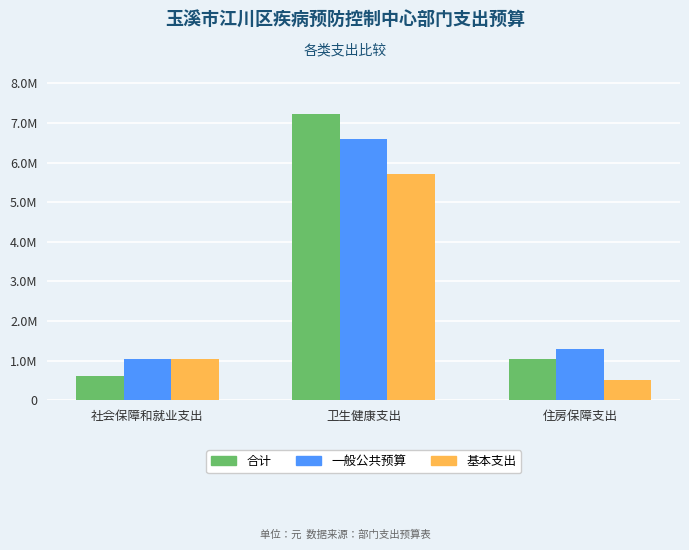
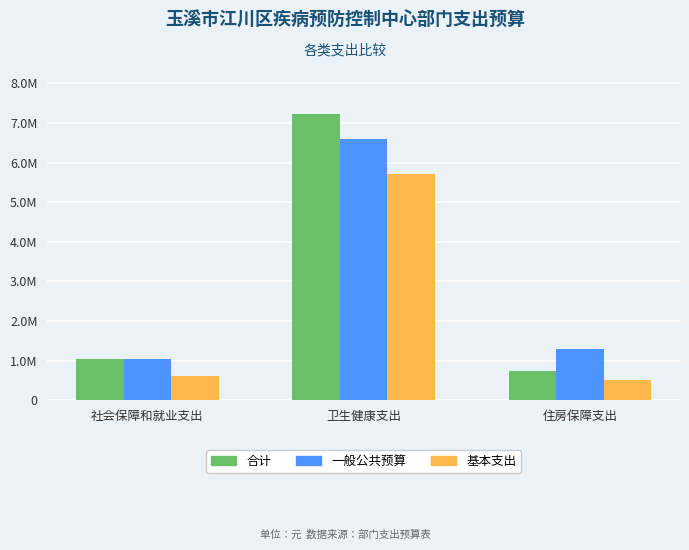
合计, 社会保障和就业支出: 600000 -> 1000000
基本支出, 社会保障和就业支出: 1000000 -> 600000
合计, 住房保障支出: 1000000 -> 700000
